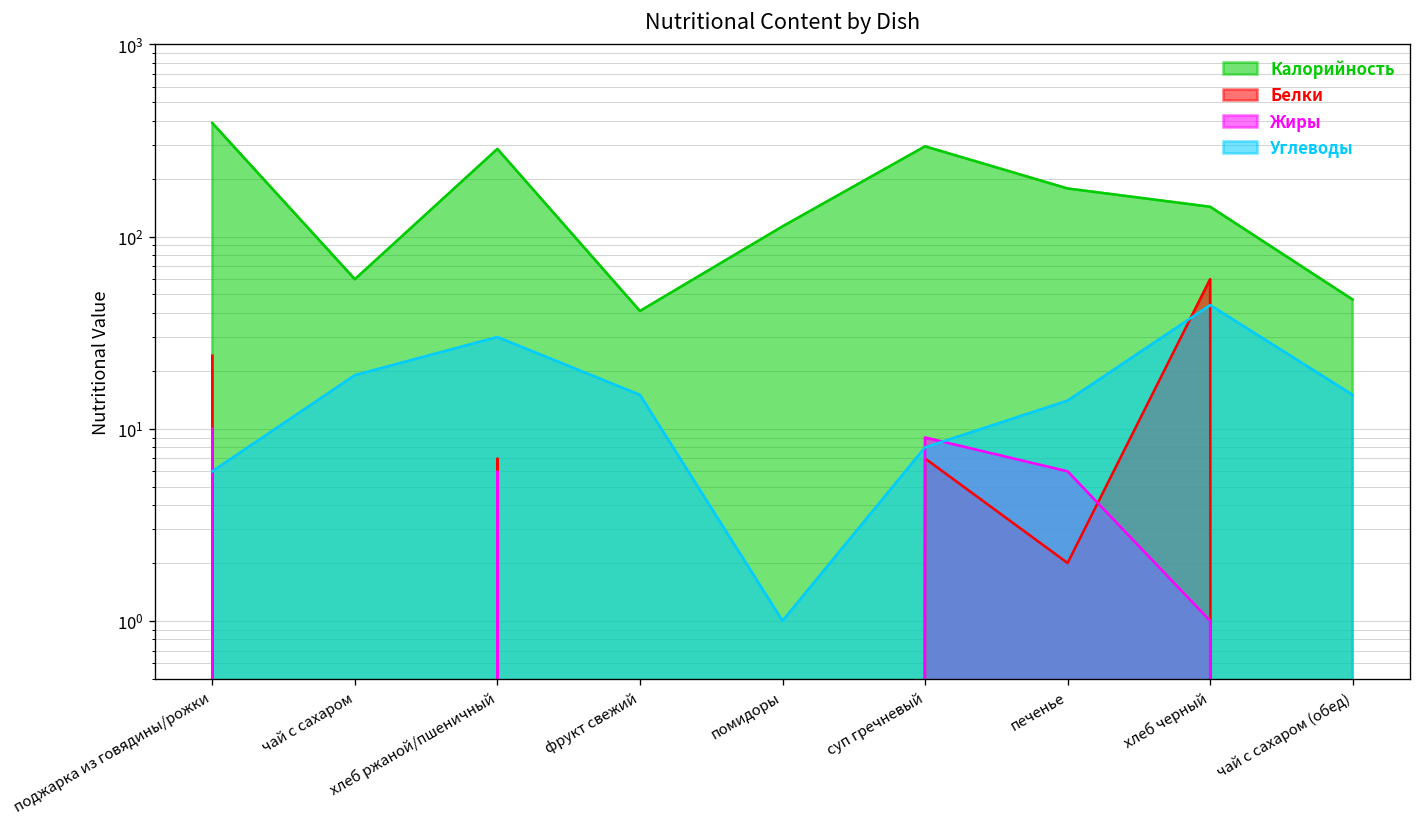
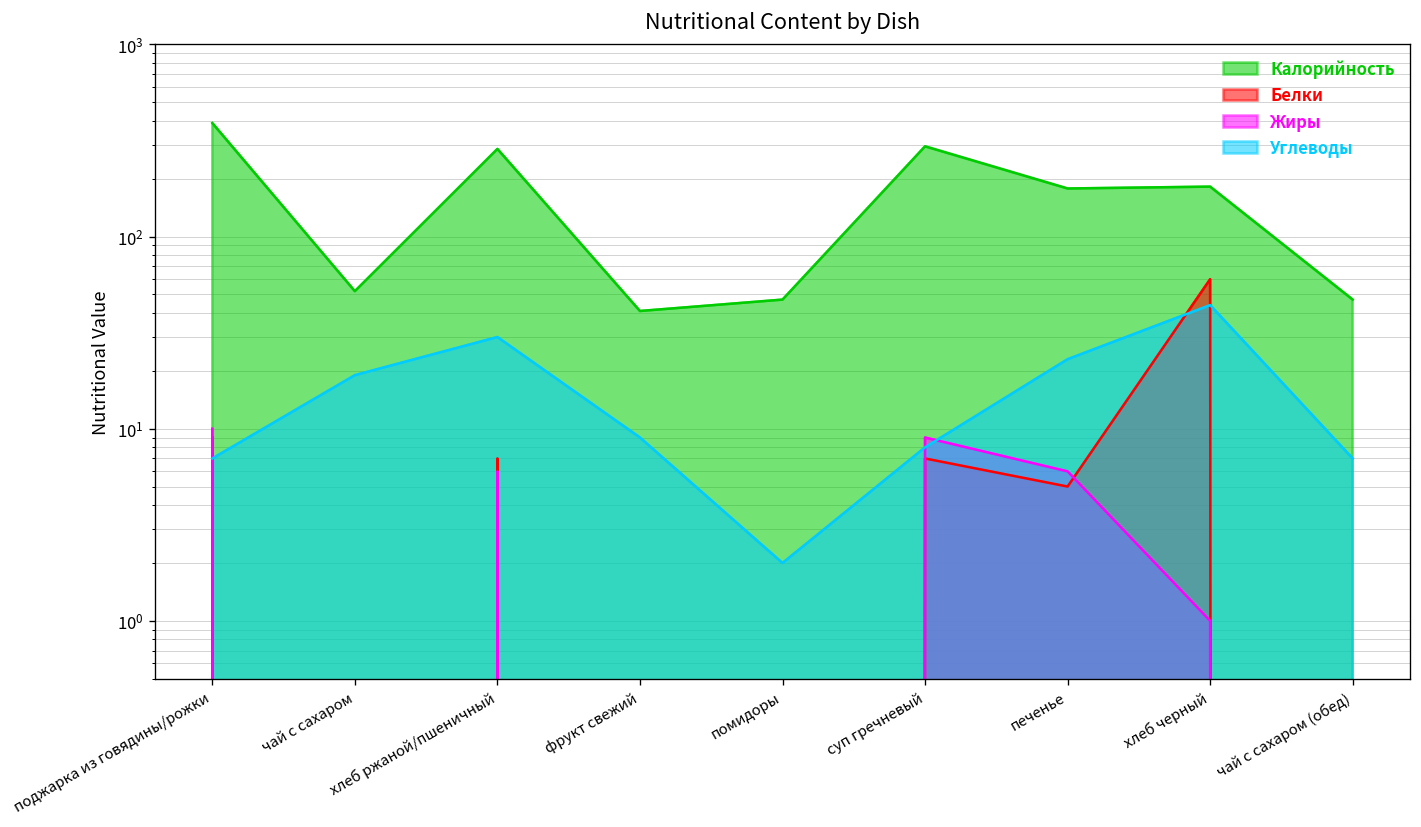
Белки, поджарка из говядины/рожки: 24 -> 9
Углеводы, поджарка из говядины/рожки: 6 -> 7
Калорийность, чай с сахаром: 60 -> 52
Углеводы, фрукт свежий: 15 -> 9
Калорийность, помидоры: 110 -> 47
Углеводы, помидоры: 1 -> 2
Белки, печенье: 2 -> 5
Углеводы, печенье: 14 -> 23
Калорийность, хлеб черный: 140 -> 180
Углеводы, чай с сахаром (обед): 15 -> 7
